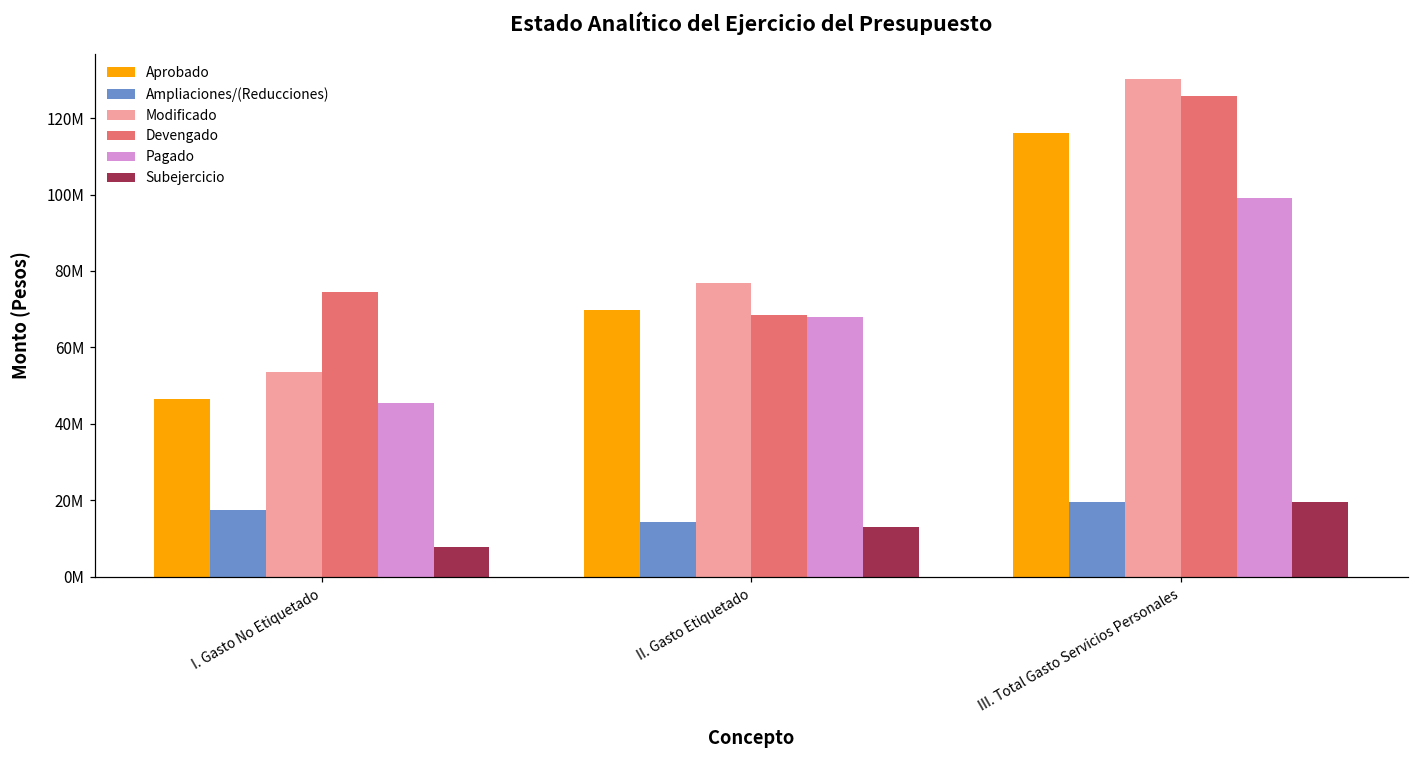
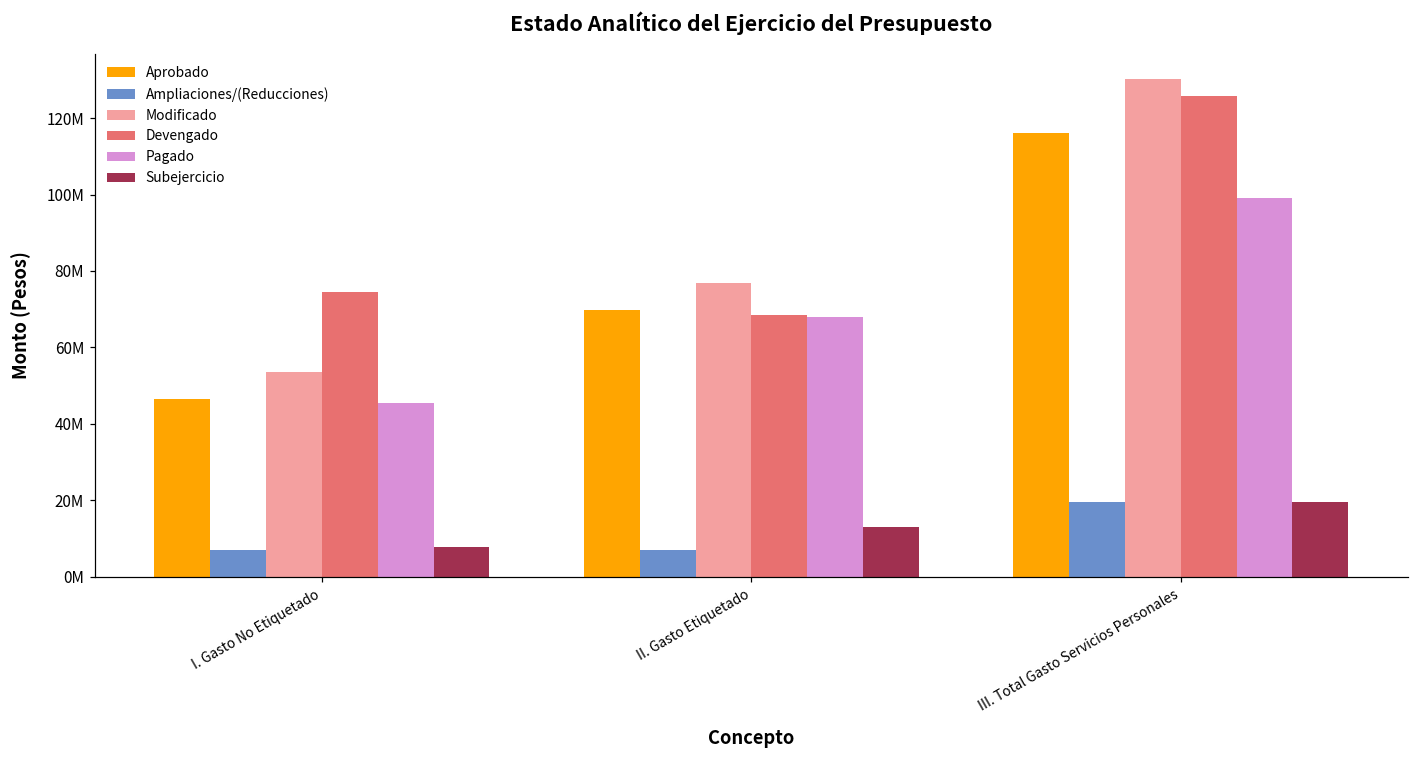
Ampliaciones/(Reducciones), I. Gasto No Etiquetado: 17000000 -> 7000000
Ampliaciones/(Reducciones), II. Gasto Etiquetado: 14000000 -> 7000000
